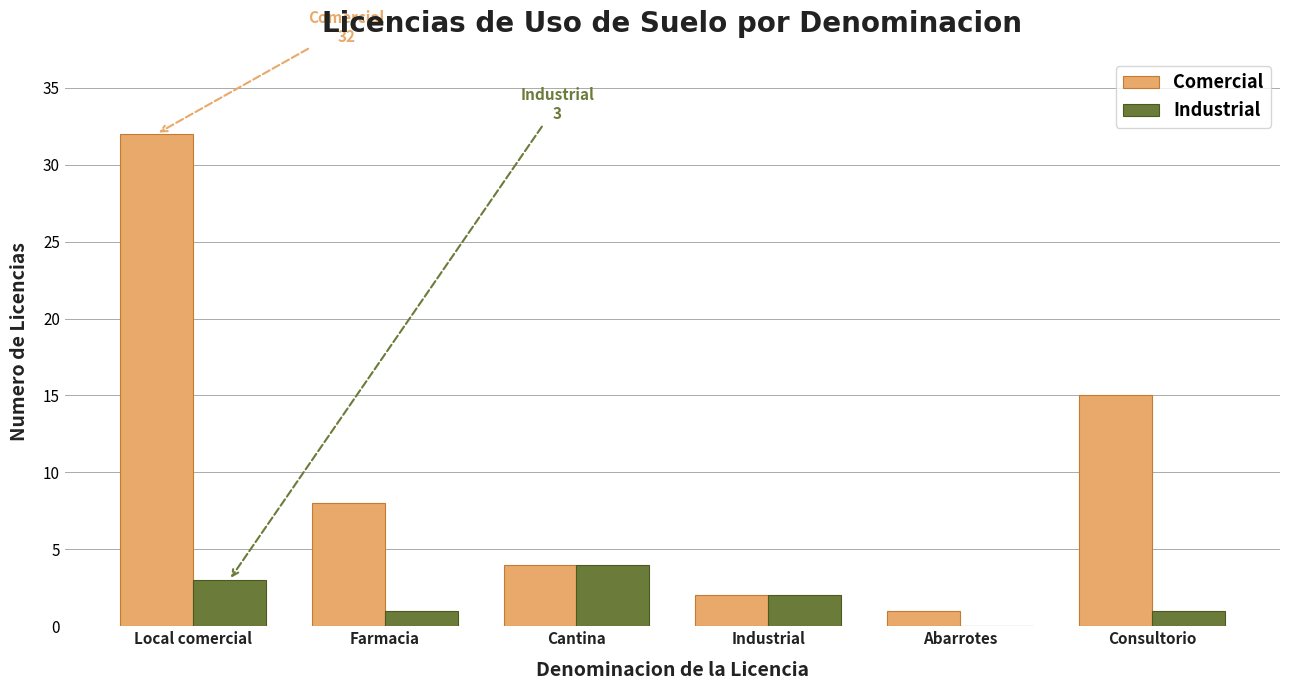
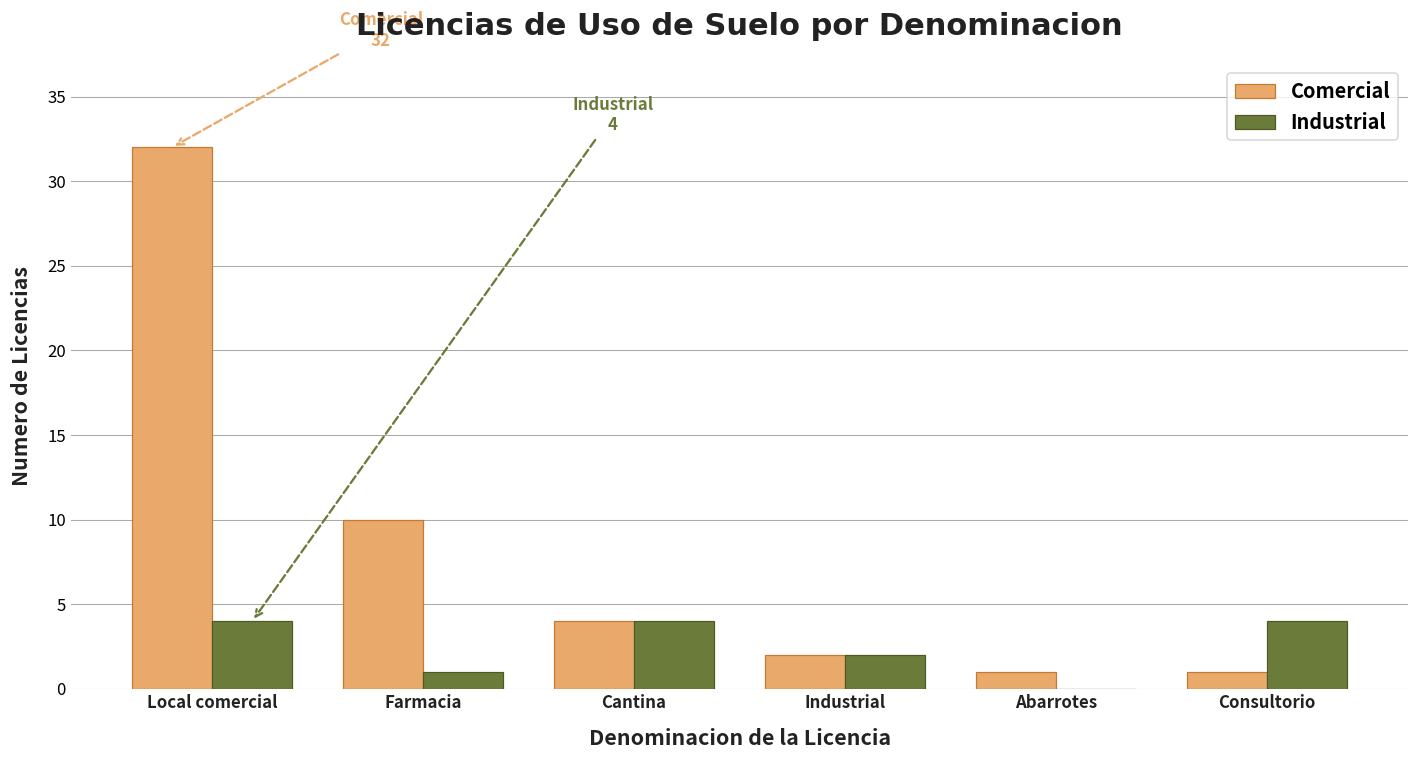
Industrial, Local comercial: 3 -> 4
Comercial, Farmacia: 8 -> 10
Comercial, Consultorio: 15 -> 1
Industrial, Consultorio: 1 -> 4
